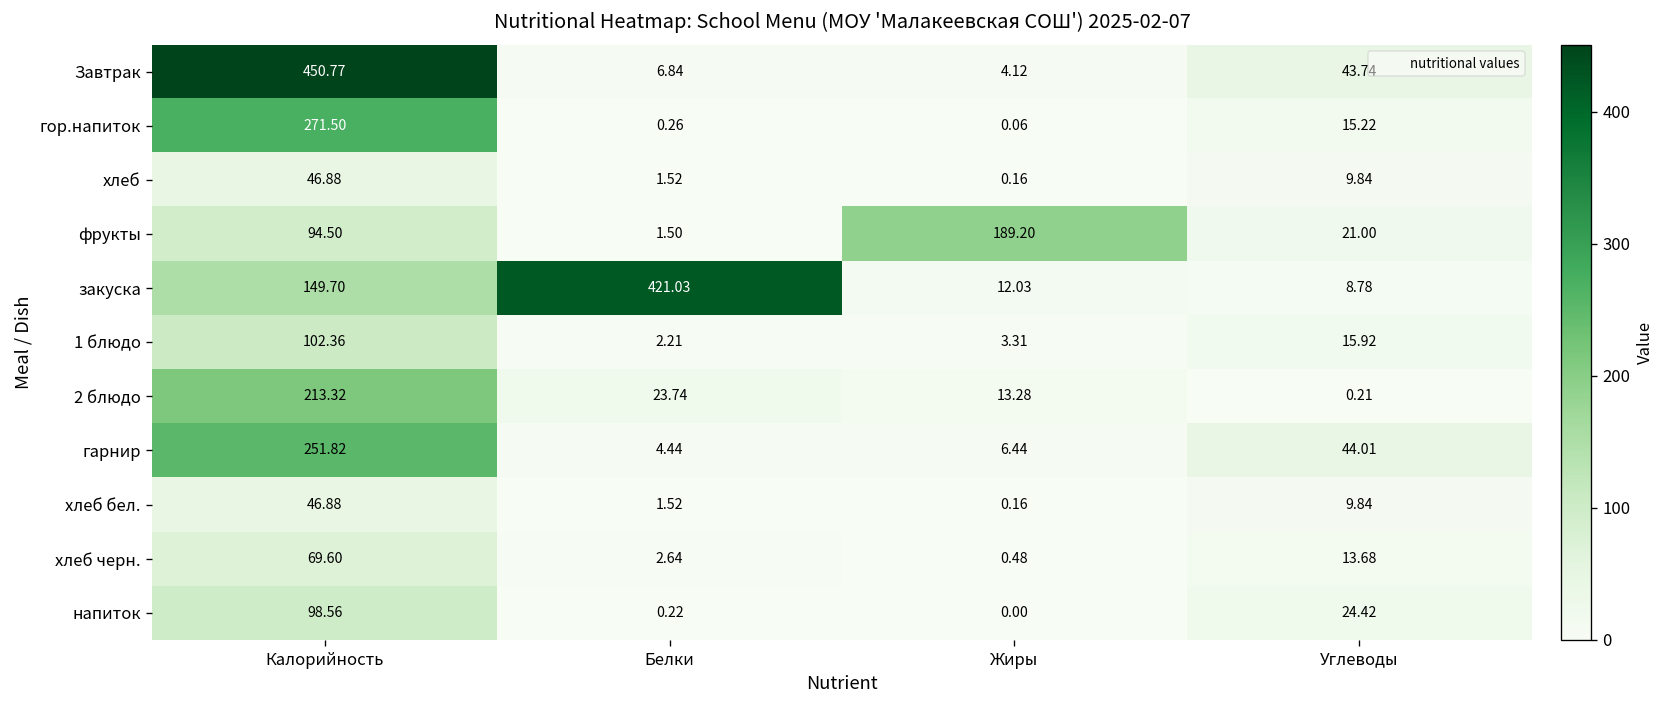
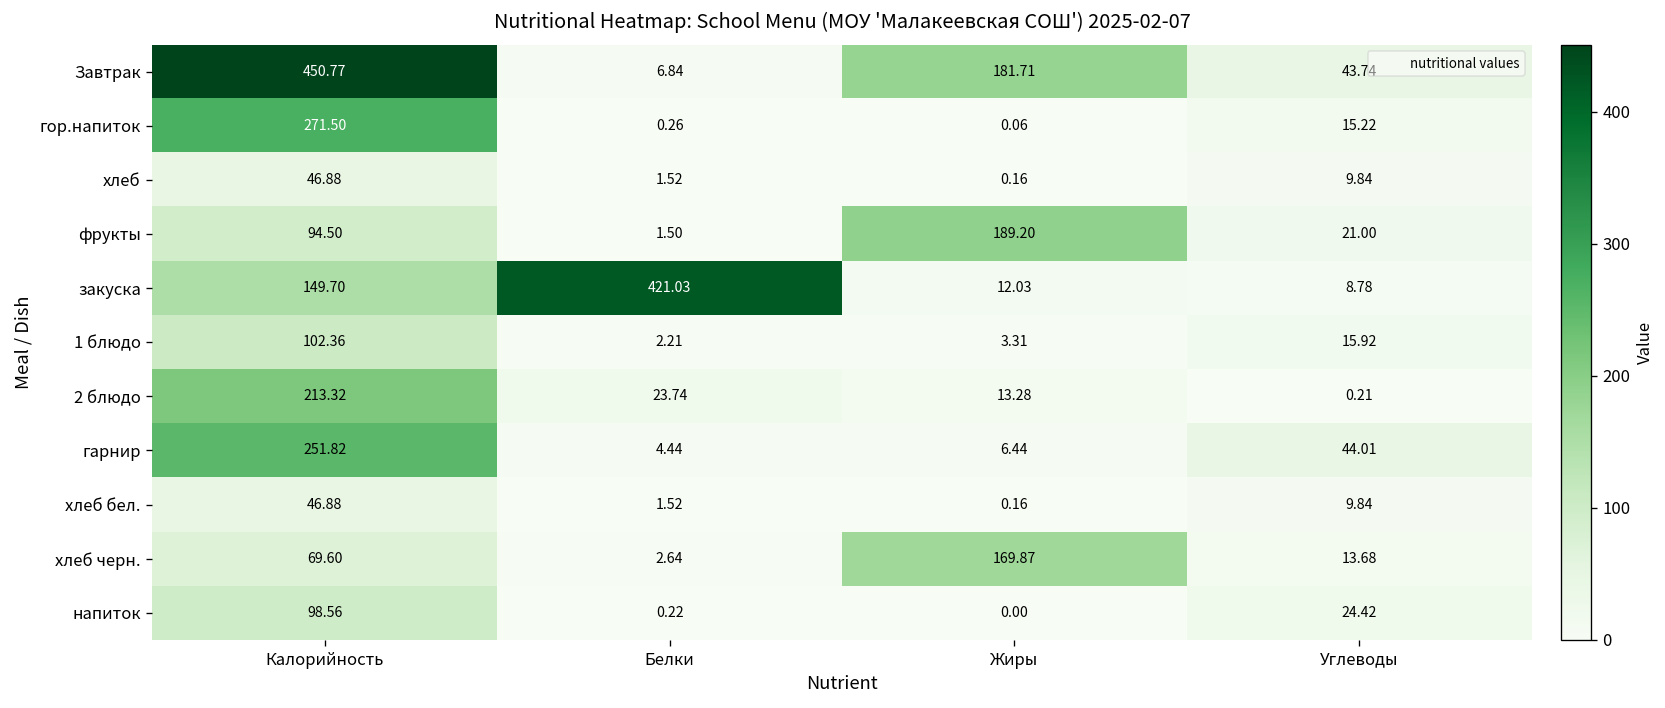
Завтрак, Жиры: 4.12 -> 181.71
хлеб черн., Жиры: 0.48 -> 169.87
